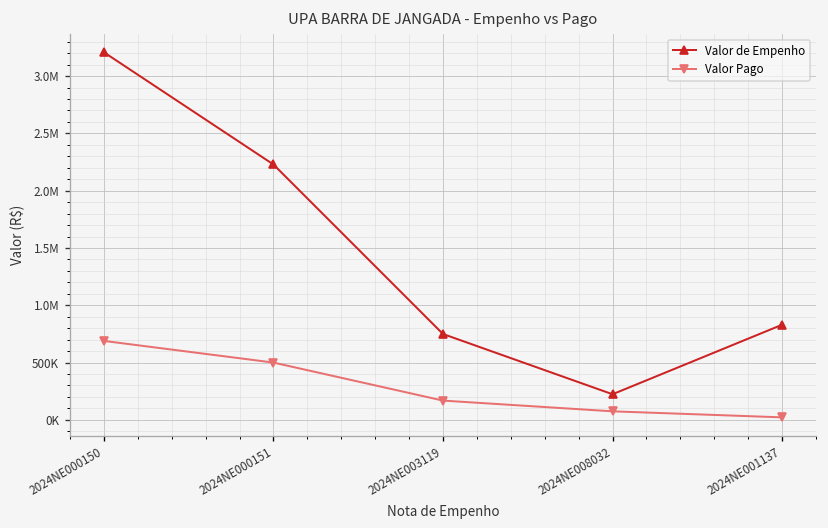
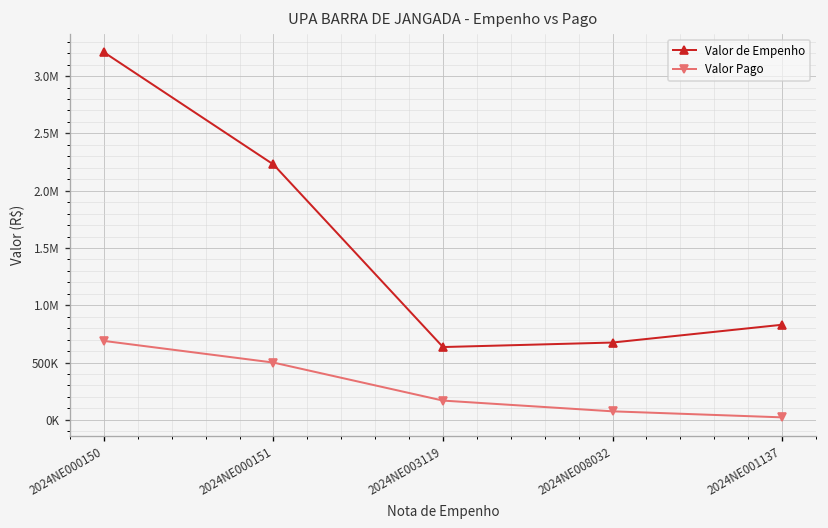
Valor de Empenho, 2024NE003119: 700000 -> 600000
Valor de Empenho, 2024NE008032: 200000 -> 700000
